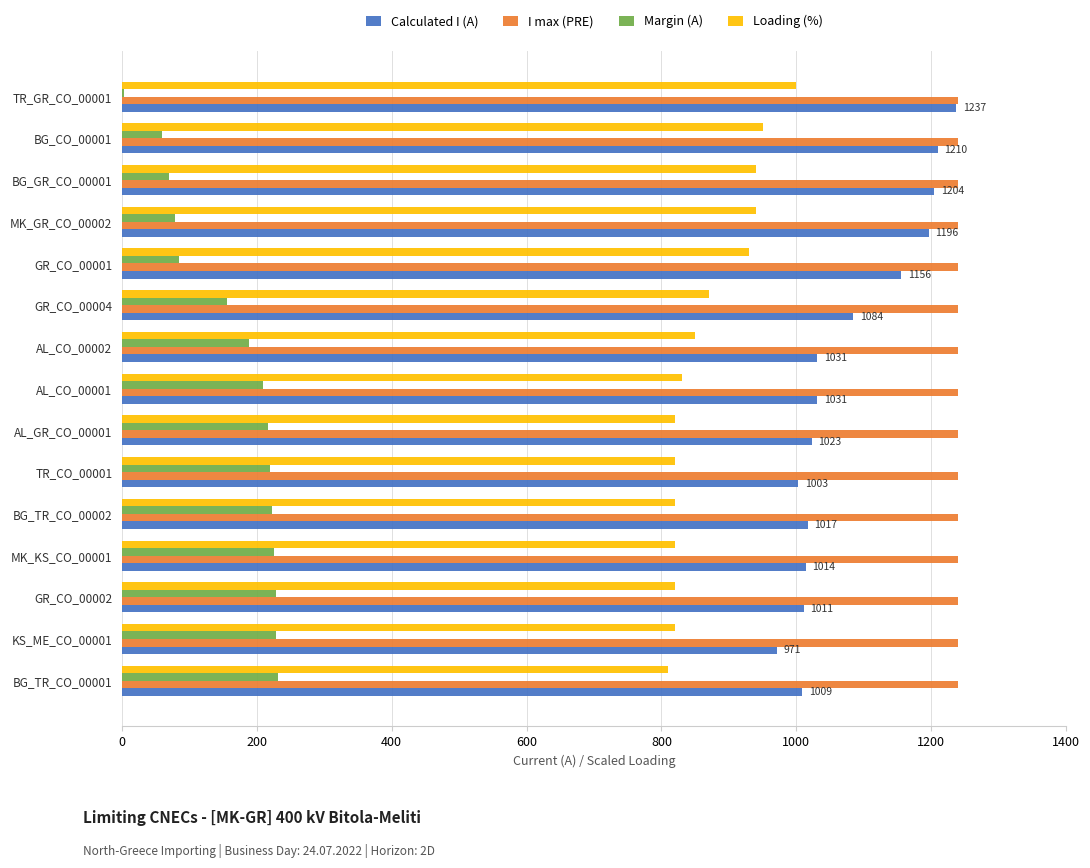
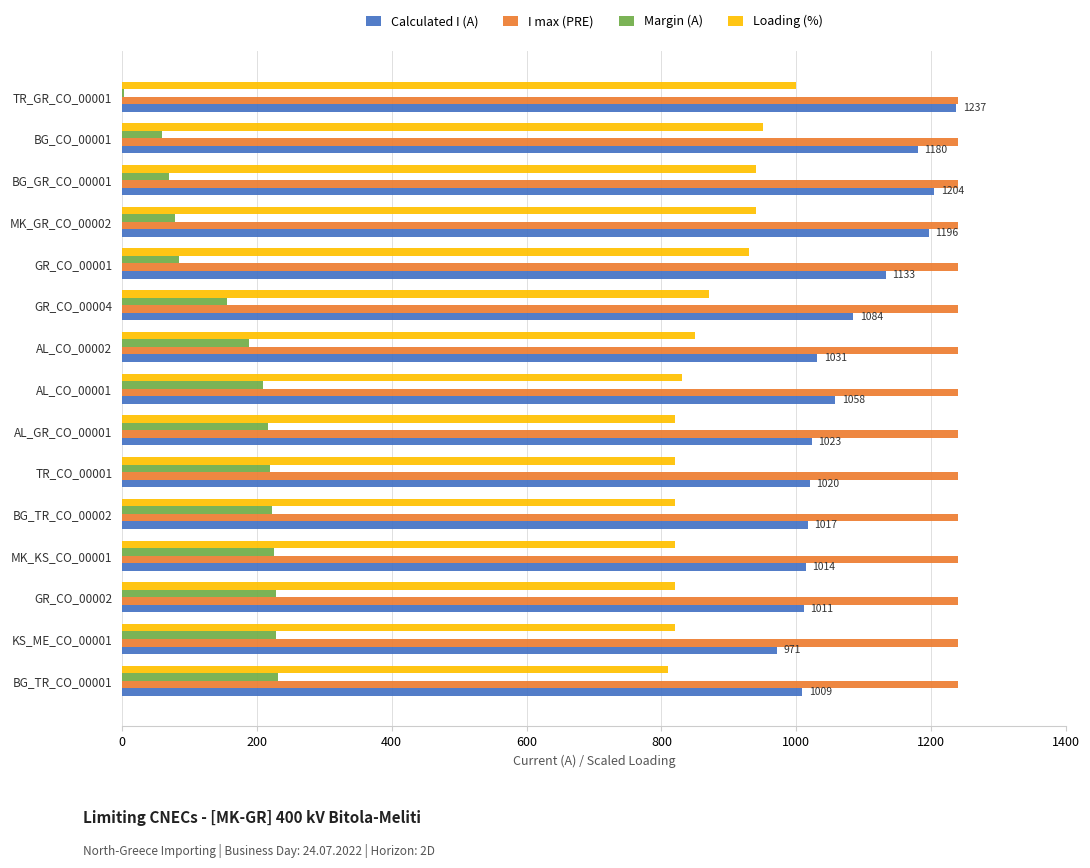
Calculated I (A), BG_CO_00001: 1210 -> 1180
Calculated I (A), GR_CO_00001: 1156 -> 1133
Calculated I (A), AL_CO_00001: 1031 -> 1058
Calculated I (A), TR_CO_00001: 1003 -> 1020
